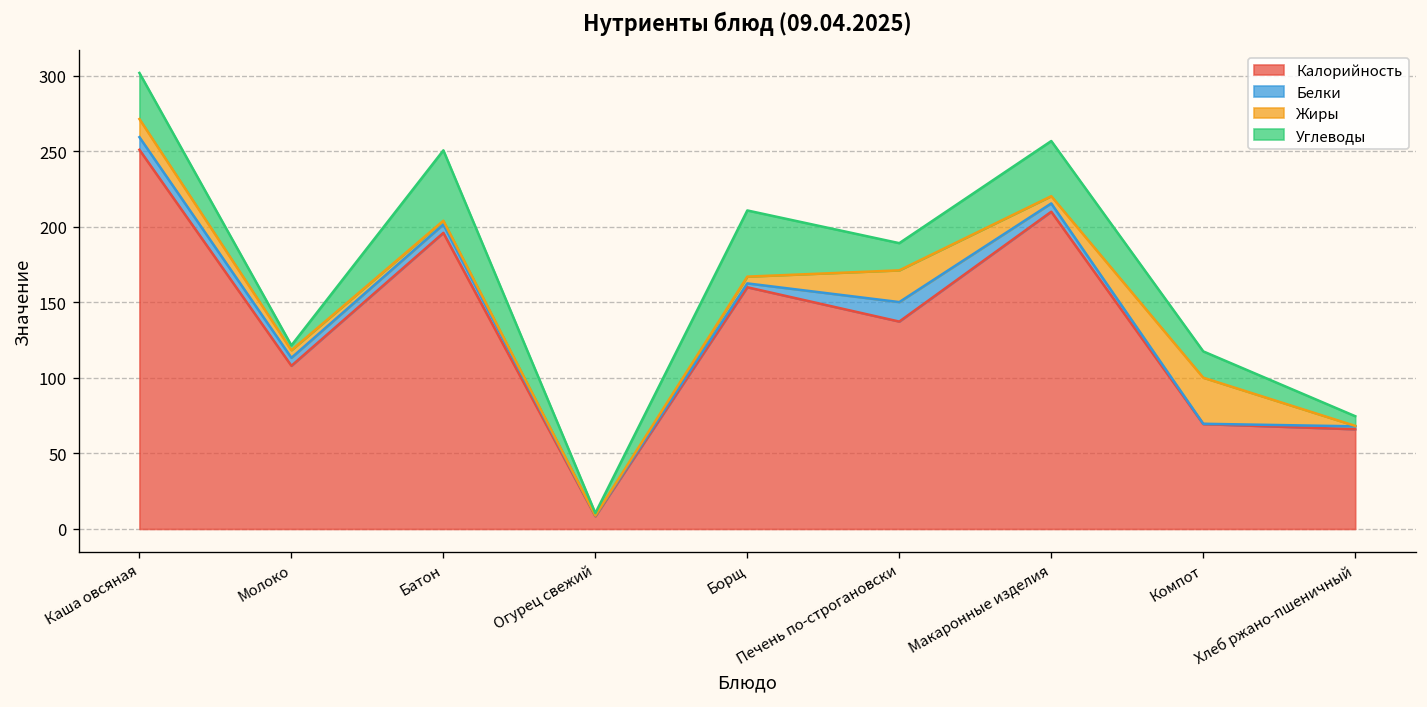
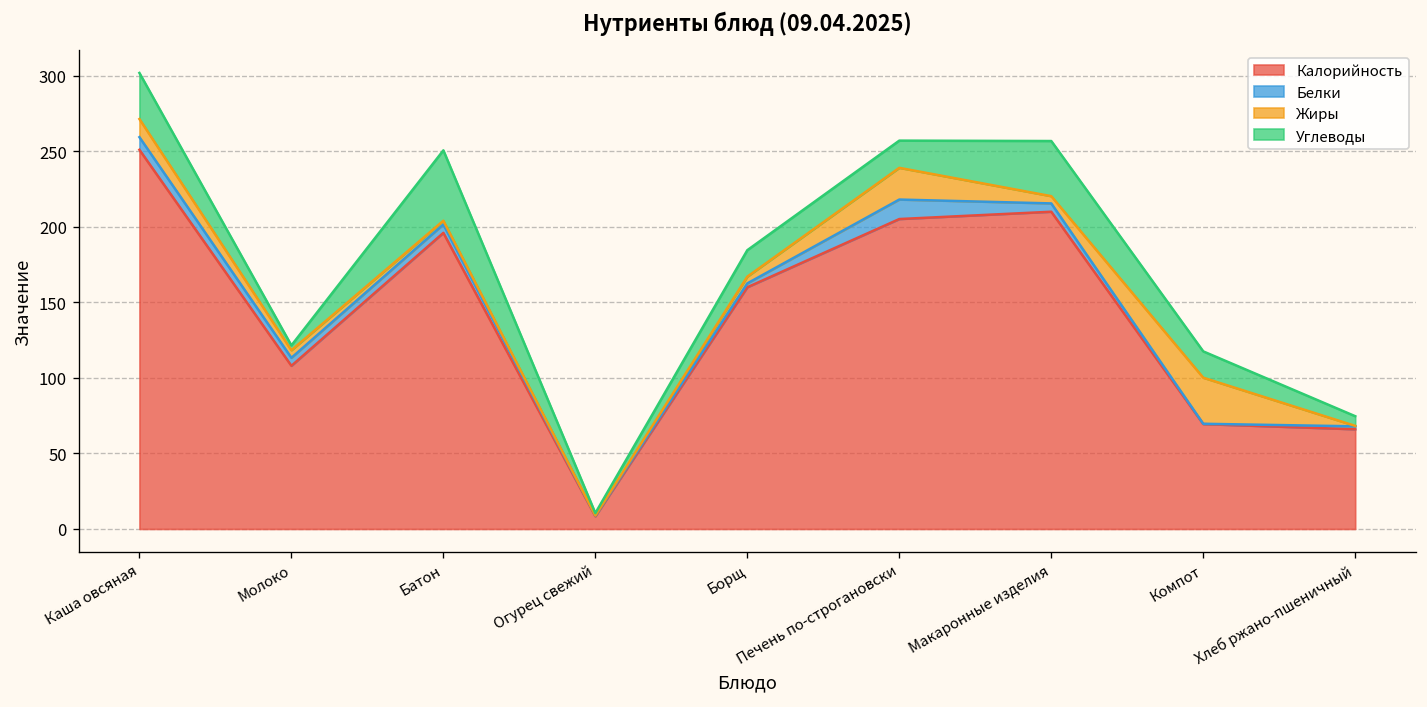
Углеводы, Борщ: 44 -> 18
Калорийность, Печень по-строгановски: 137 -> 205
